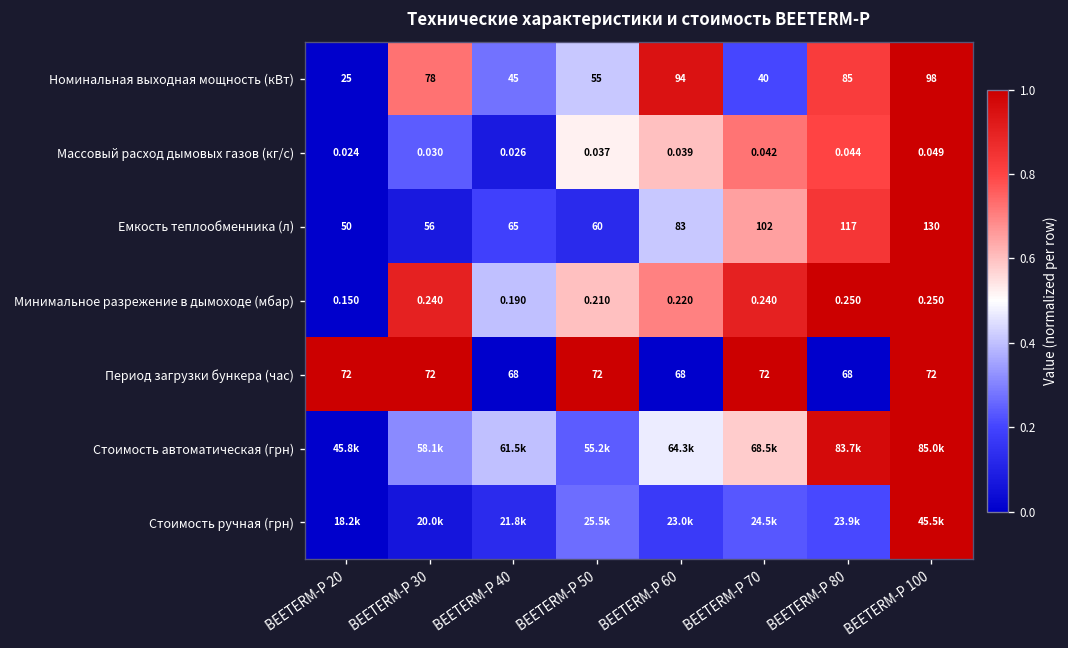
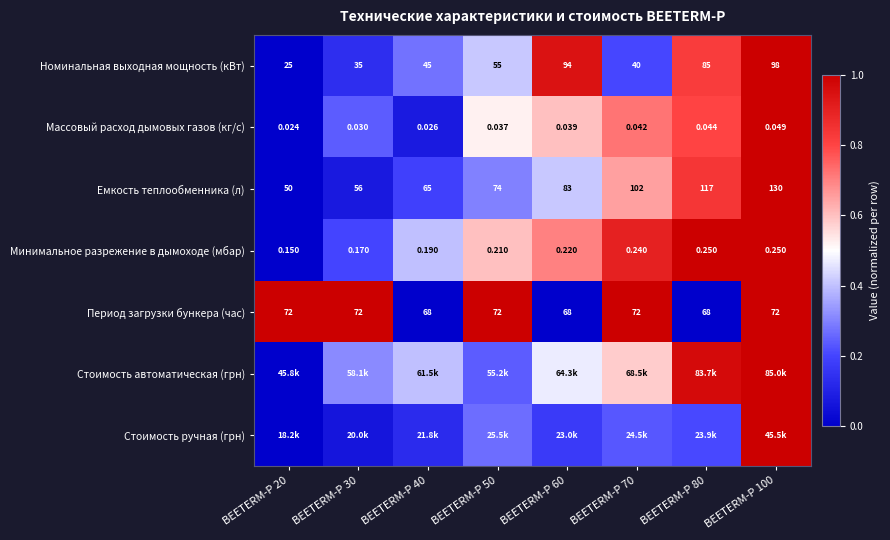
Номинальная выходная мощность (кВт), BEETERM-P 30: 78 -> 35
Емкость теплообменника (л), BEETERM-P 50: 60 -> 74
Минимальное разрежение в дымоходе (мбар), BEETERM-P 30: 0.240 -> 0.170
